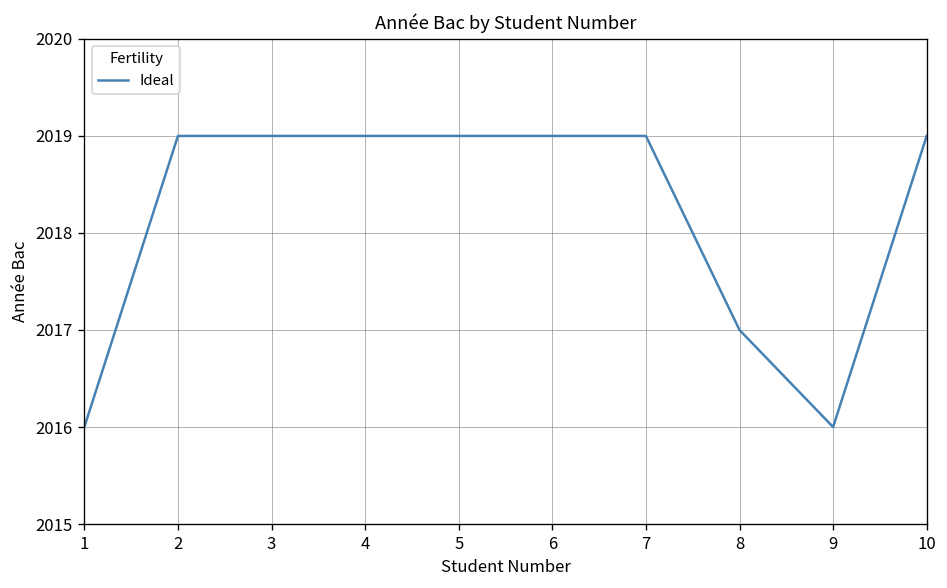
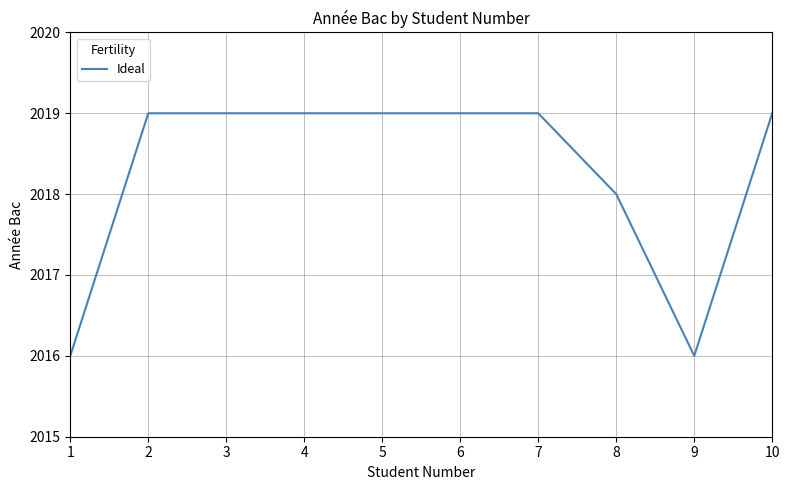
8: 2017 -> 2018
